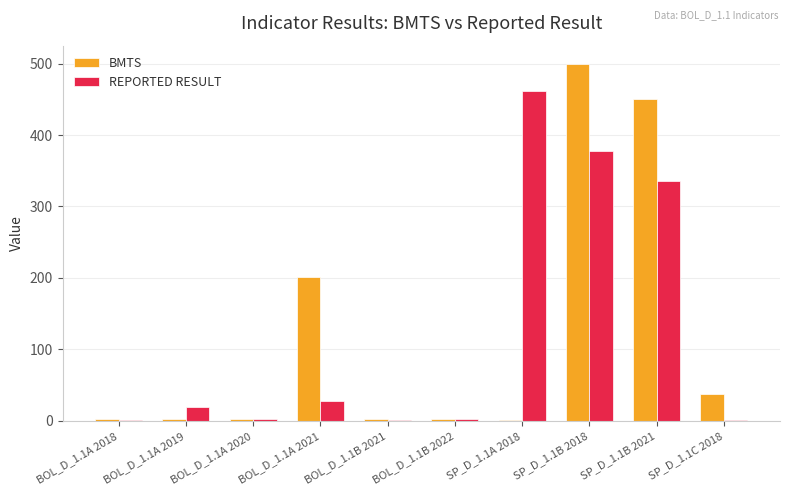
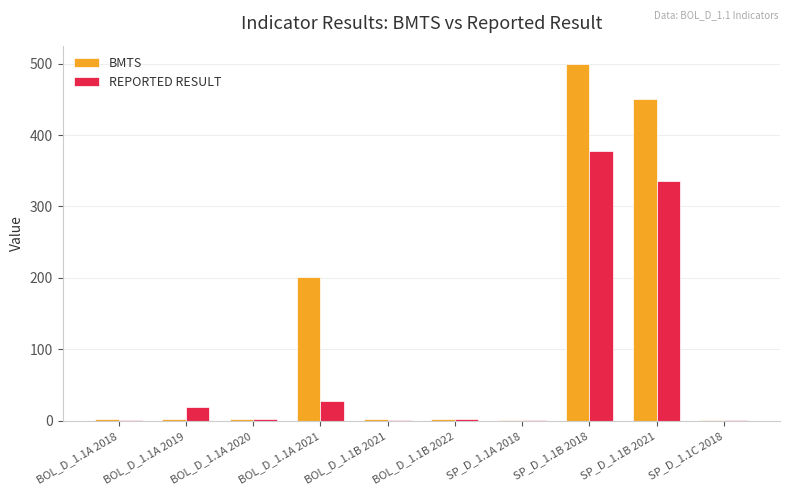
REPORTED RESULT, SP_D_1.1A 2018: 460 -> 0
BMTS, SP_D_1.1C 2018: 40 -> 0
